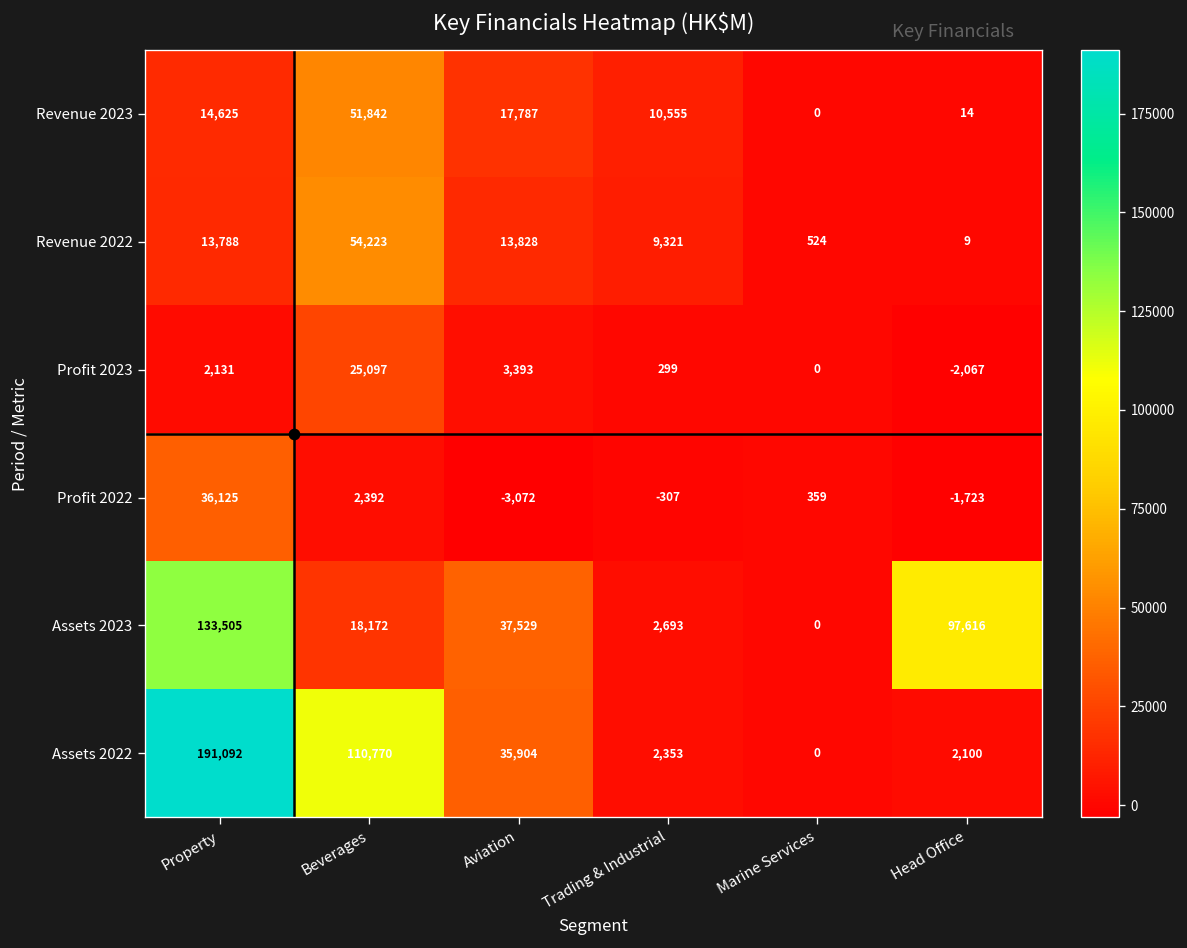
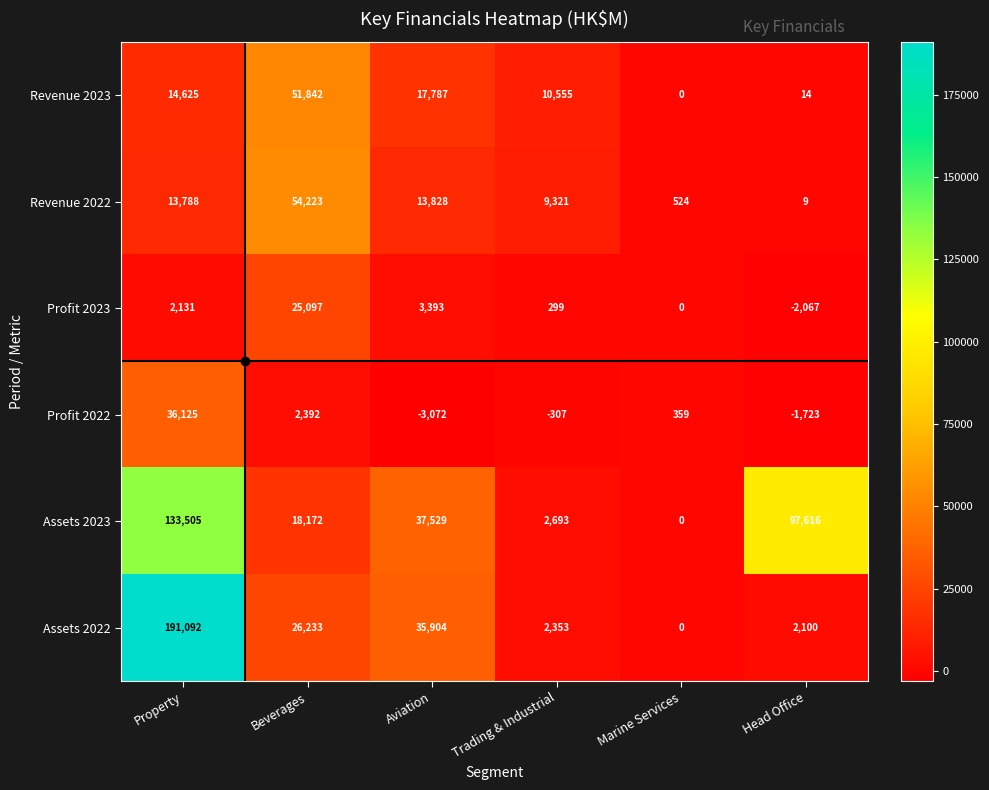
Assets 2022, Beverages: 110,770 -> 26,233
